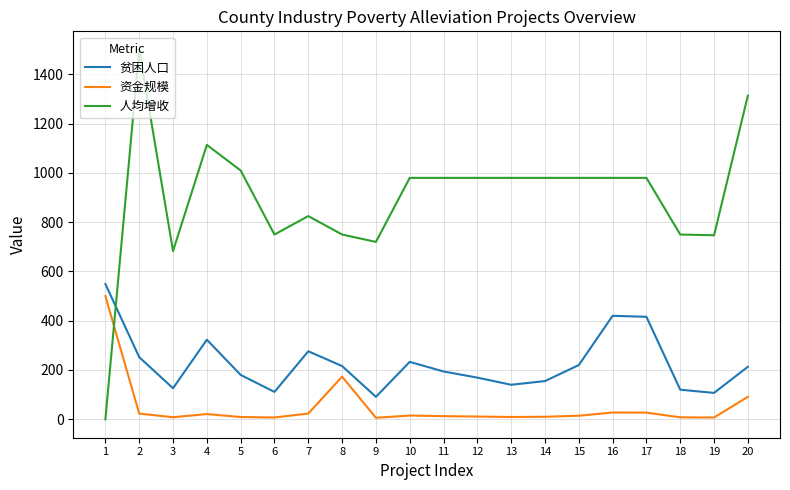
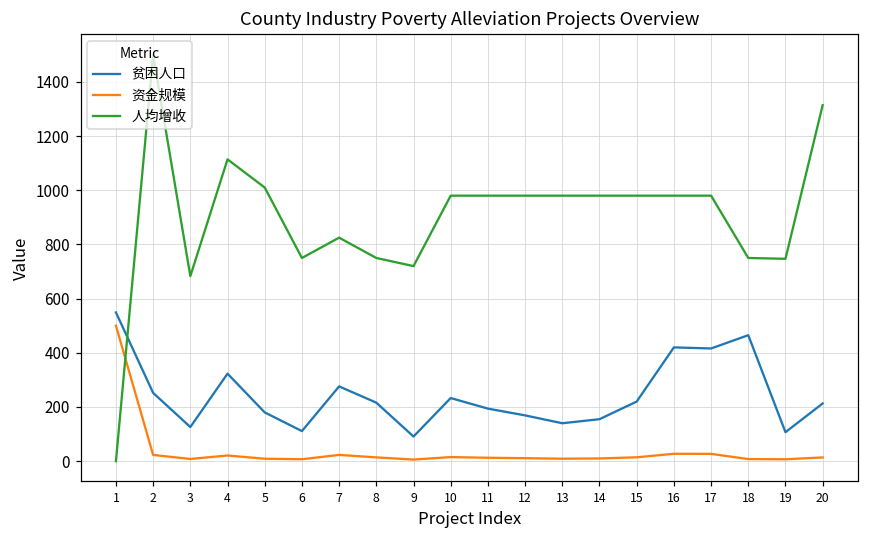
资金规模, 8: 170 -> 10
贫困人口, 18: 120 -> 470
资金规模, 20: 90 -> 10
